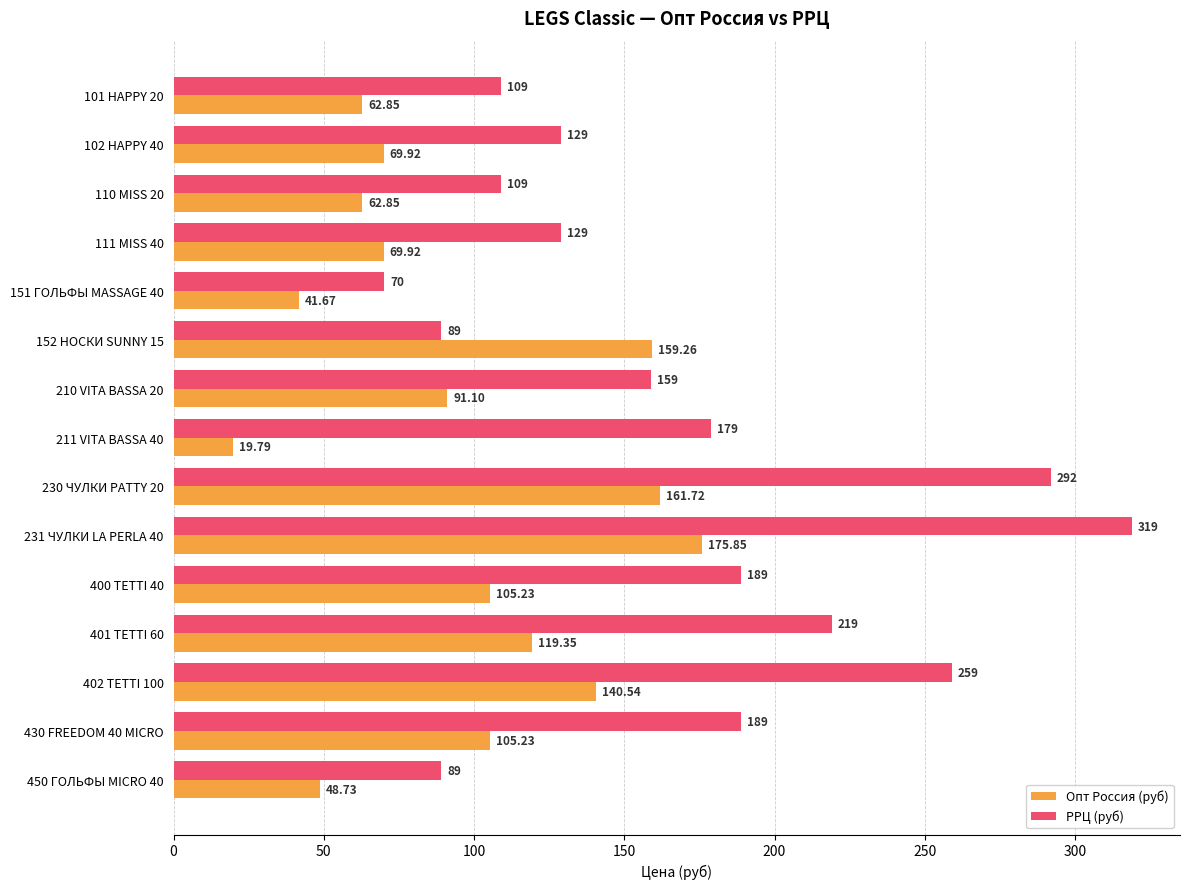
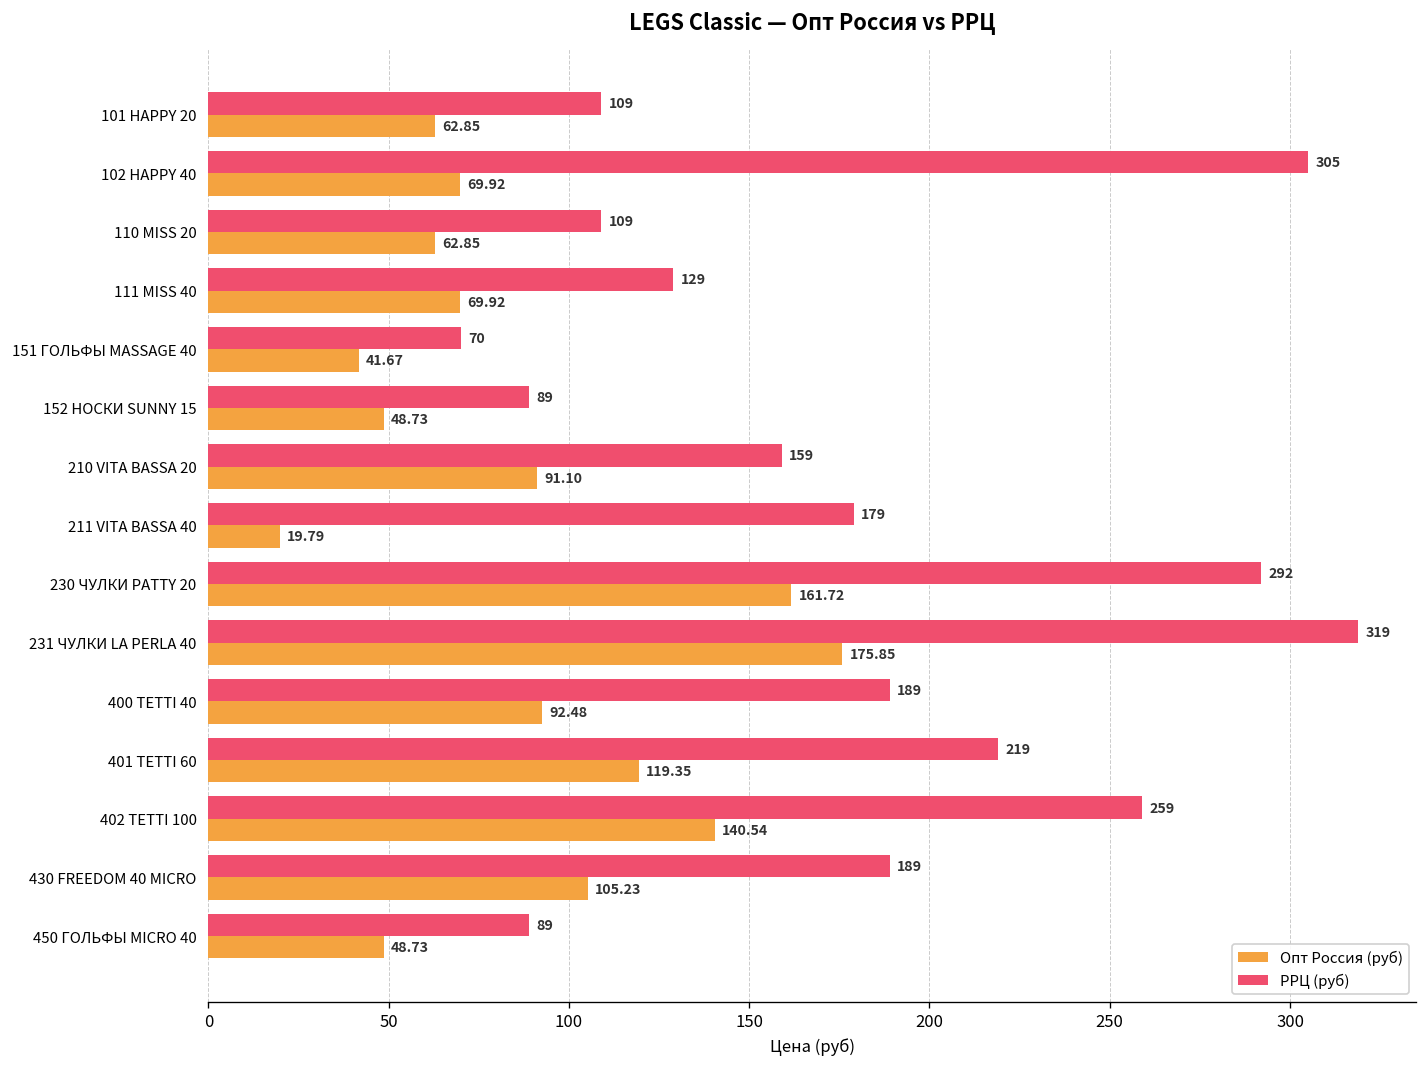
РРЦ (руб), 102 HAPPY 40: 129 -> 305
Опт Россия (руб), 152 НОСКИ SUNNY 15: 159.26 -> 48.73
Опт Россия (руб), 400 TETTI 40: 105.23 -> 92.48
